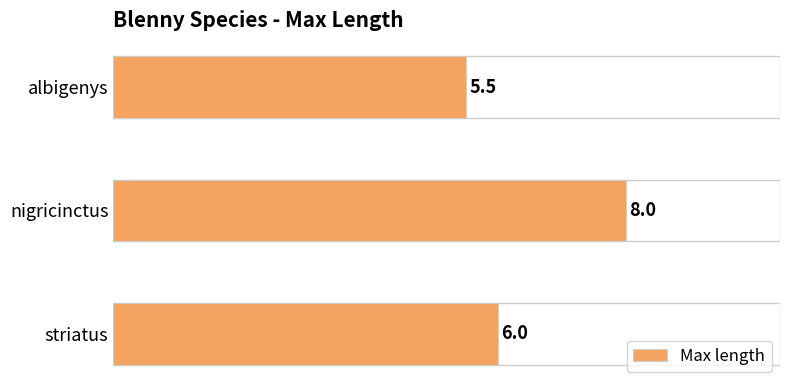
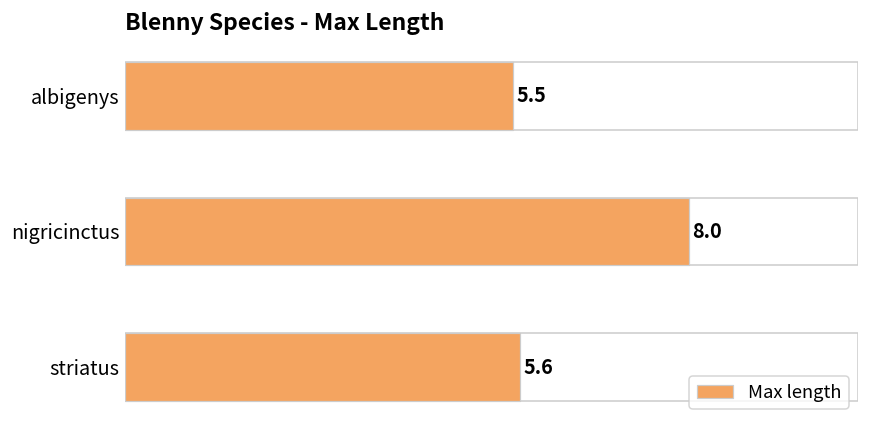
striatus: 6.0 -> 5.6
